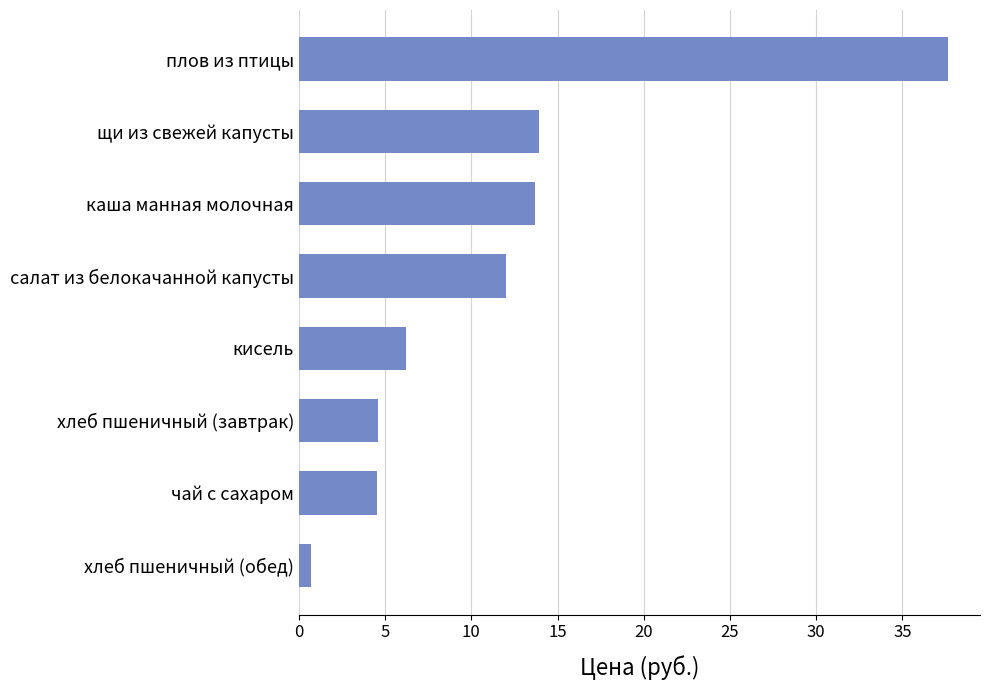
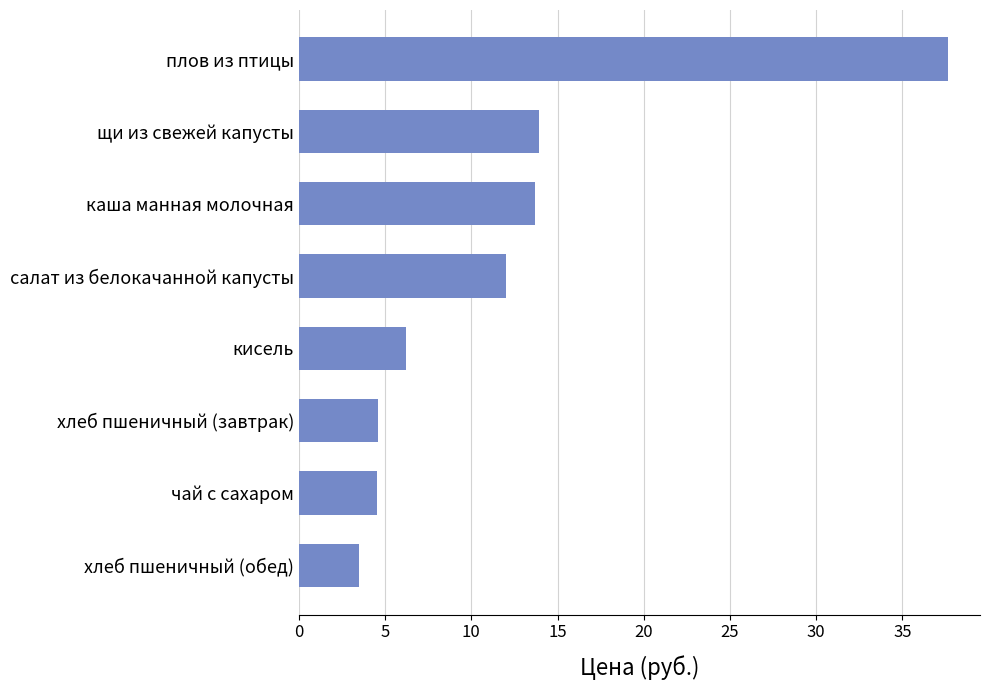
хлеб пшеничный (обед): 0.7 -> 3.5
